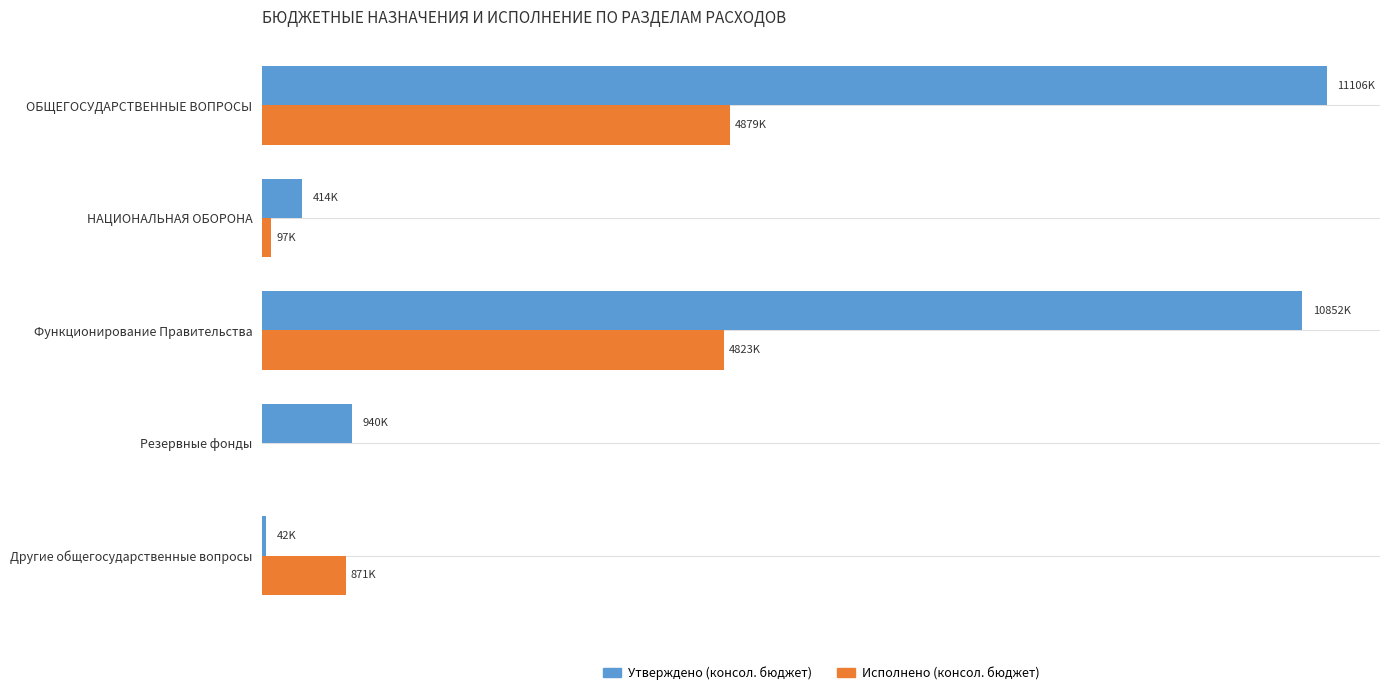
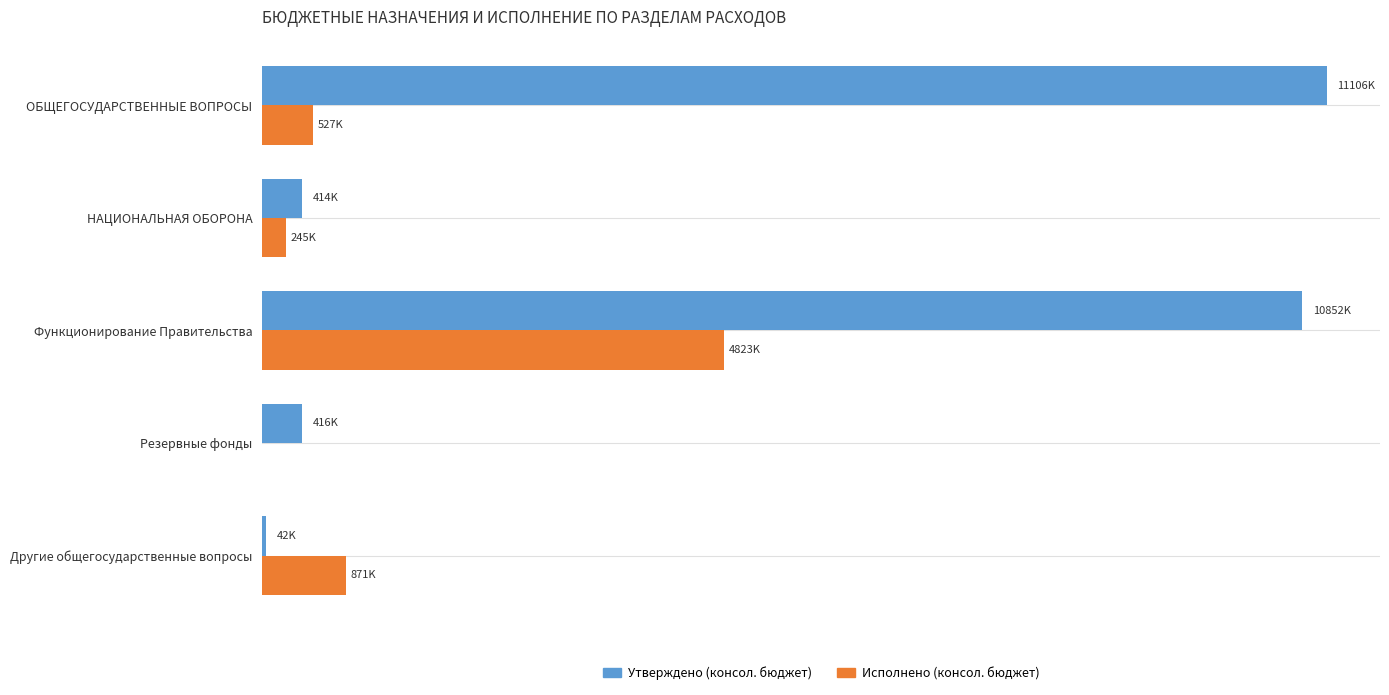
Исполнено (консол. бюджет), ОБЩЕГОСУДАРСТВЕННЫЕ ВОПРОСЫ: 4879K -> 527K
Исполнено (консол. бюджет), НАЦИОНАЛЬНАЯ ОБОРОНА: 97K -> 245K
Утверждено (консол. бюджет), Резервные фонды: 940K -> 416K
